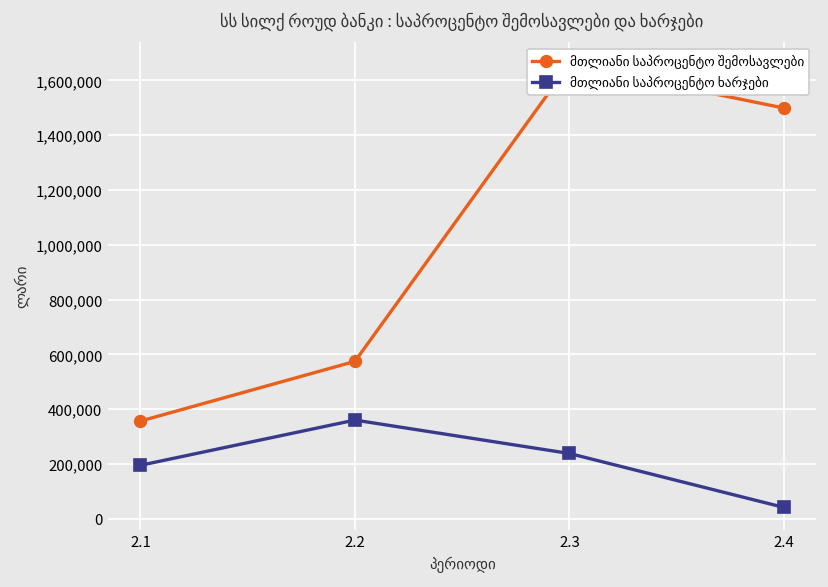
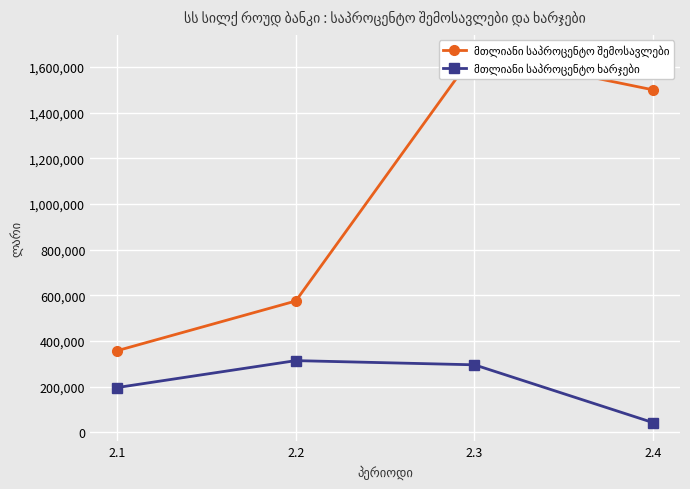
მთლიანი საპროცენტო ხარჯები, 2.2: 360,000 -> 310,000
მთლიანი საპროცენტო ხარჯები, 2.3: 240,000 -> 300,000
